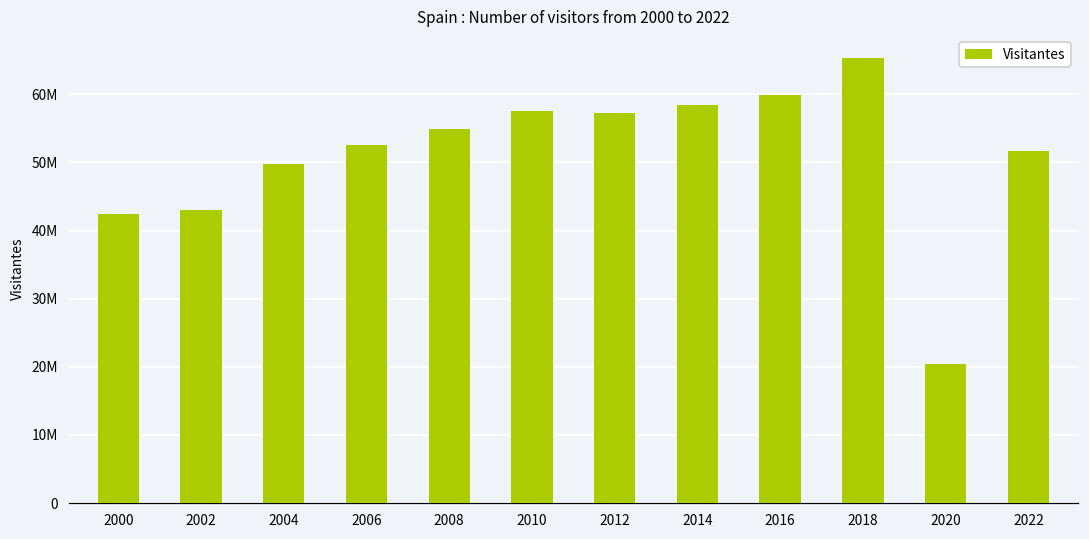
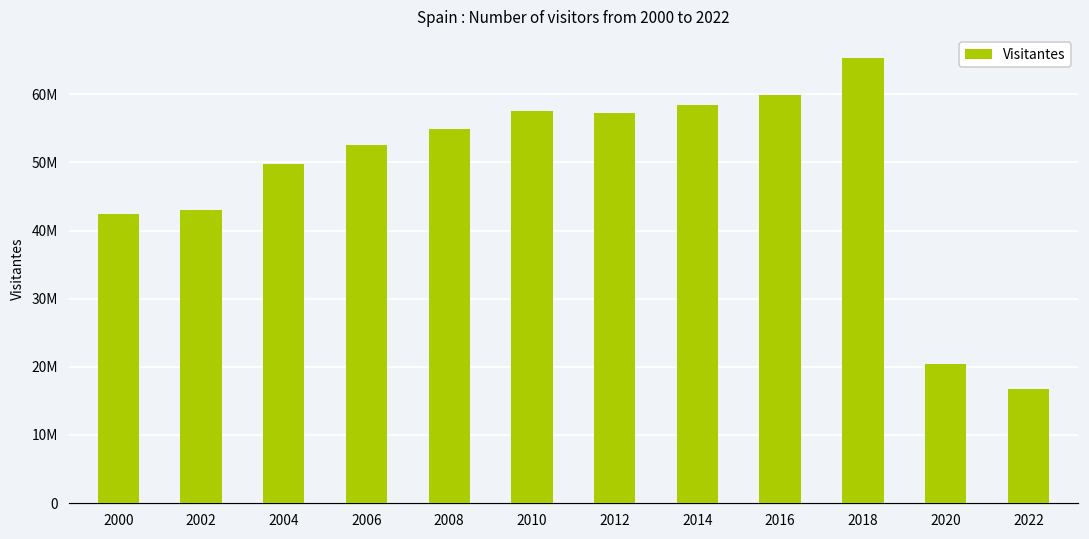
2022: 52000000 -> 17000000
